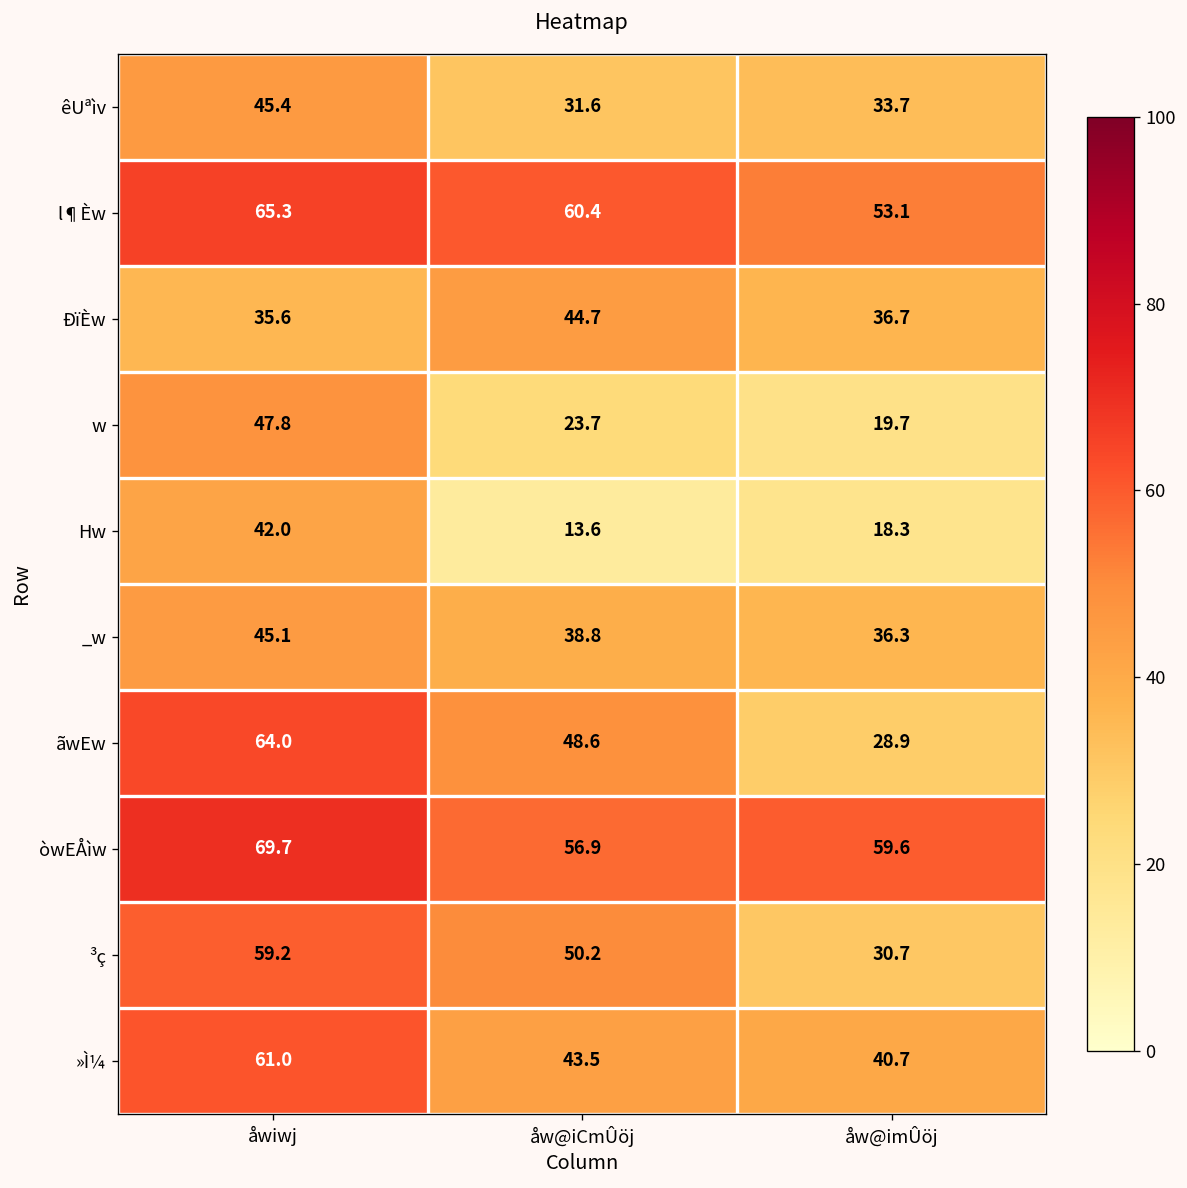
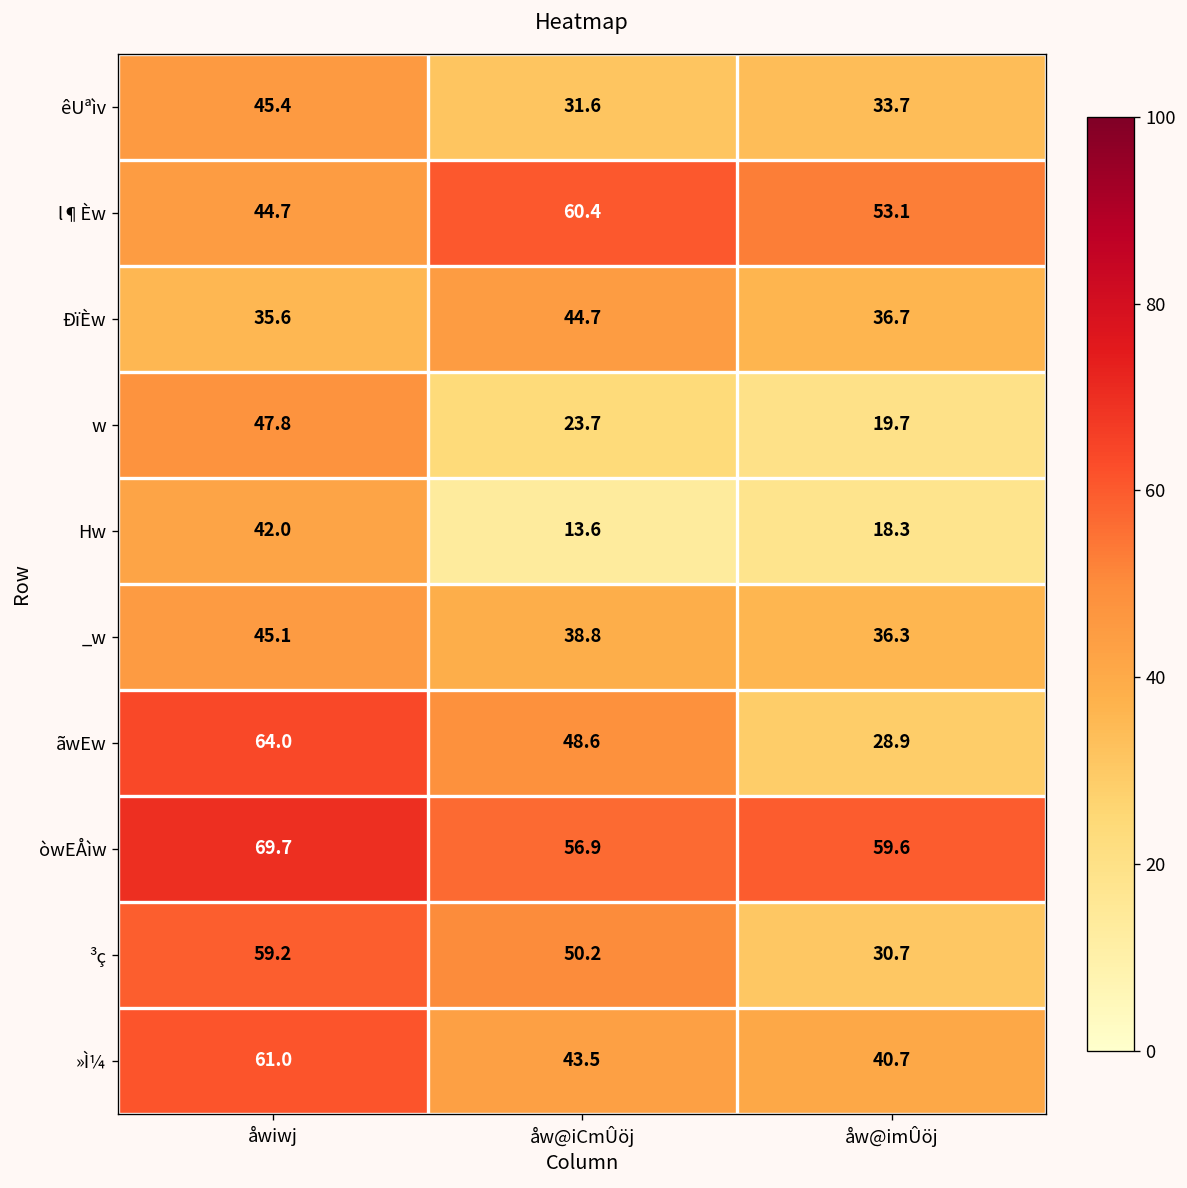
l¶Èw, åwiwj: 65.3 -> 44.7
